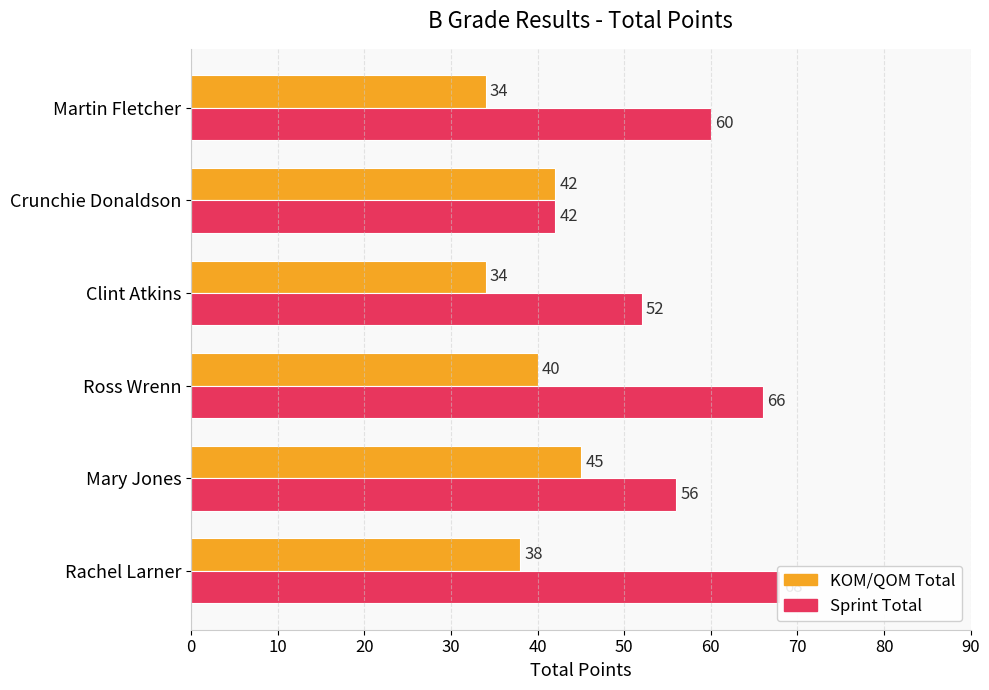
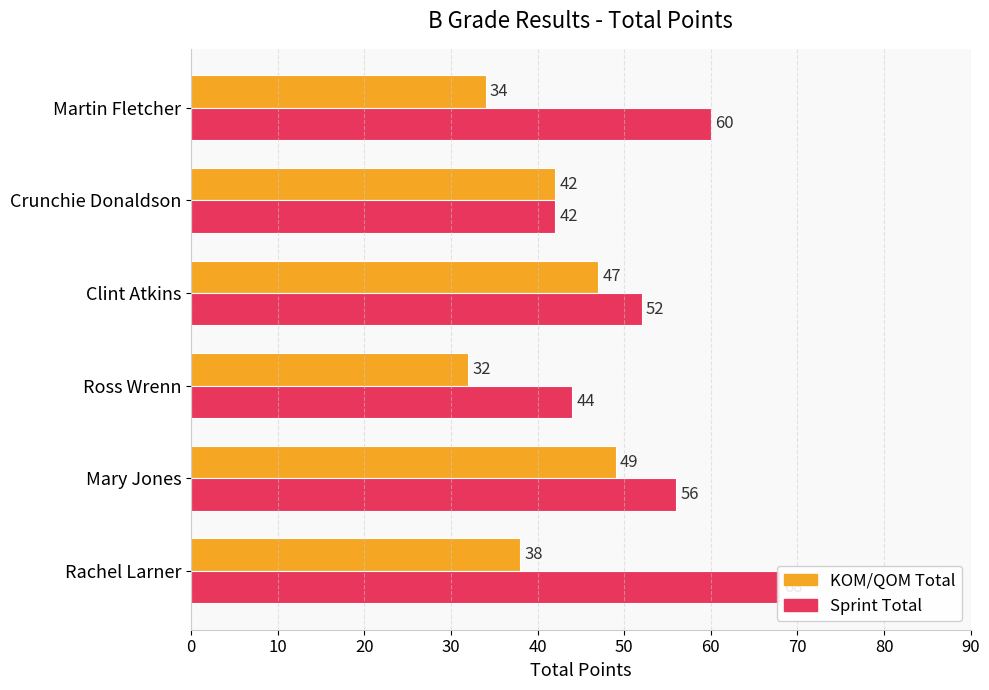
KOM/QOM Total, Clint Atkins: 34 -> 47
KOM/QOM Total, Ross Wrenn: 40 -> 32
Sprint Total, Ross Wrenn: 66 -> 44
KOM/QOM Total, Mary Jones: 45 -> 49
